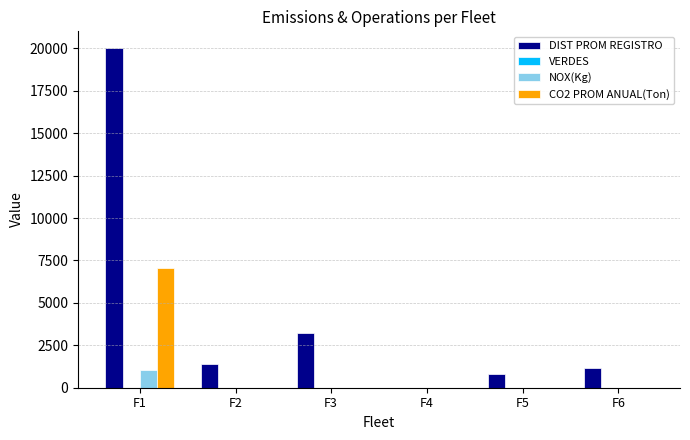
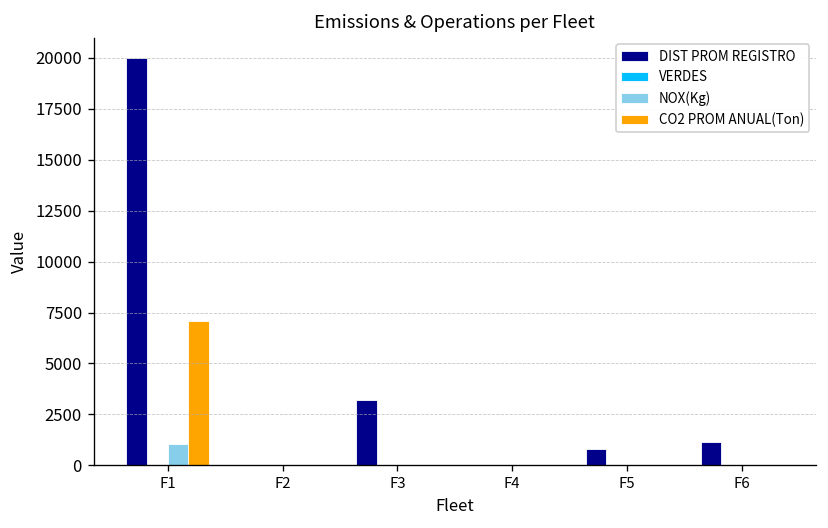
DIST PROM REGISTRO, F2: 1400 -> 0
